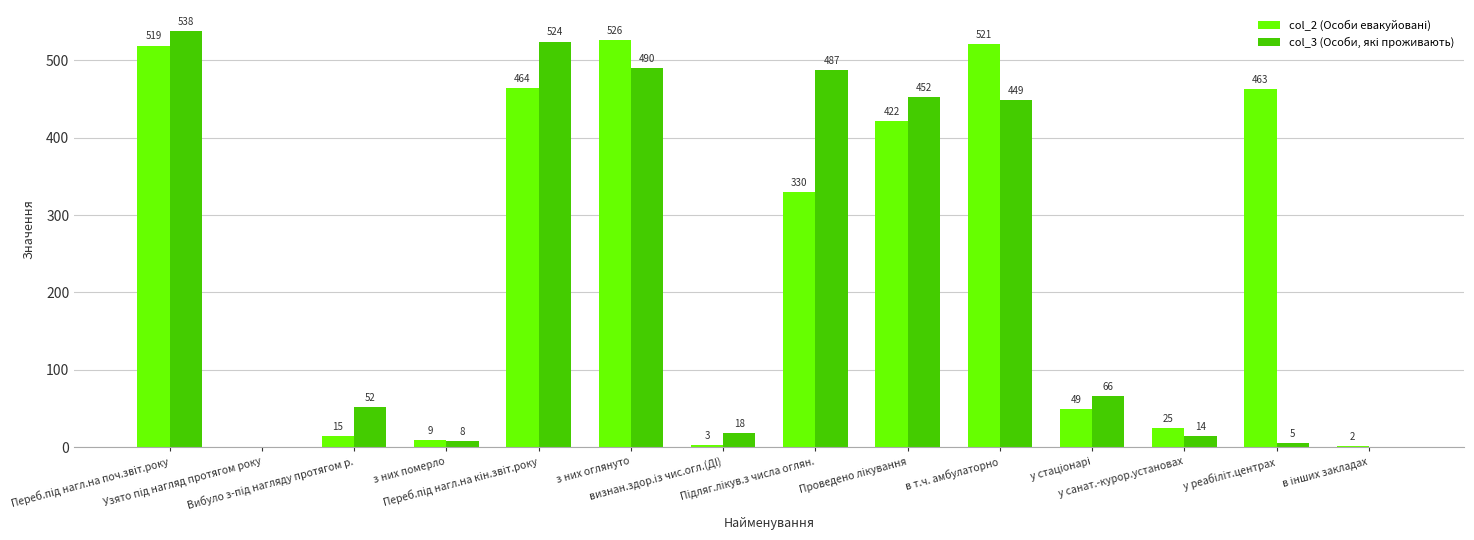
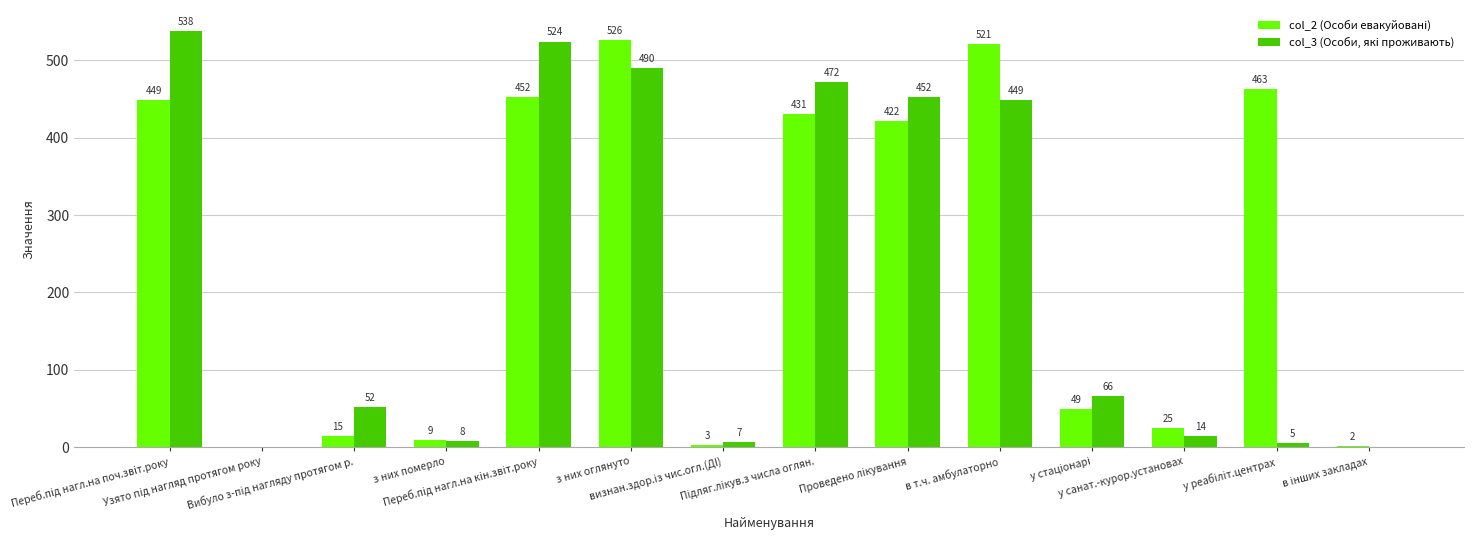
col_2 (Особи евакуйовані), Переб.під нагл.на поч.звіт.року: 519 -> 449
col_2 (Особи евакуйовані), Переб.під нагл.на кін.звіт.року: 464 -> 452
col_3 (Особи, які проживають), визнан.здор.із чис.огл.(ДI): 18 -> 7
col_2 (Особи евакуйовані), Підляг.лікув.з числа оглян.: 330 -> 431
col_3 (Особи, які проживають), Підляг.лікув.з числа оглян.: 487 -> 472
